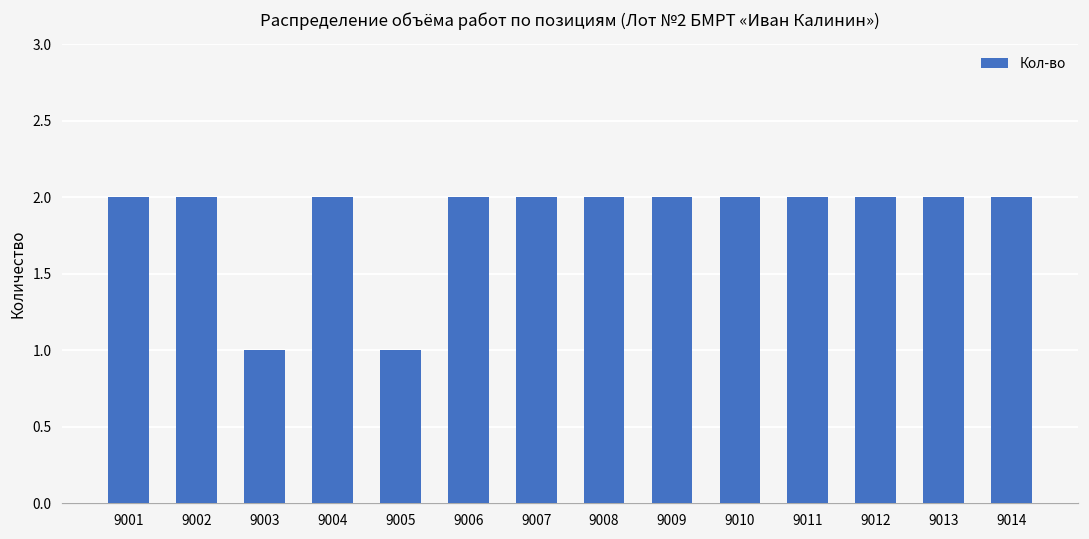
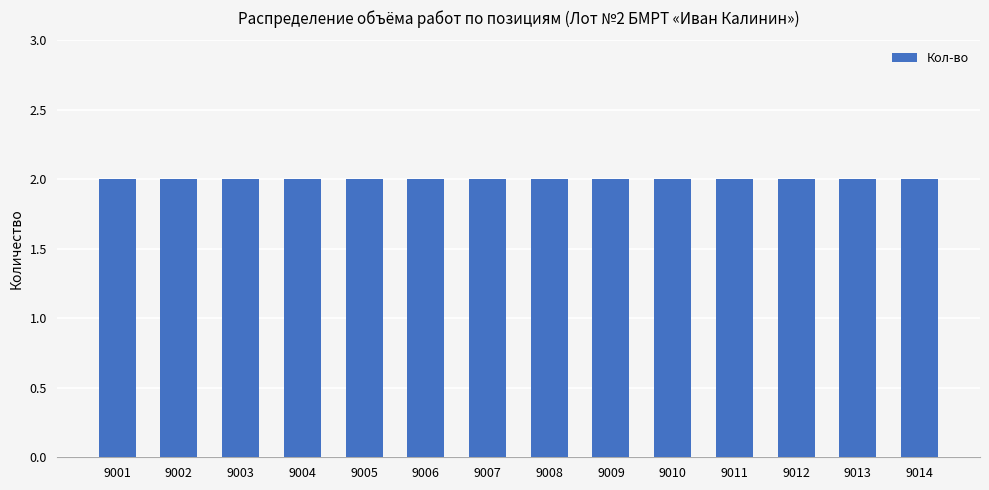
9003: 1 -> 2
9005: 1 -> 2
